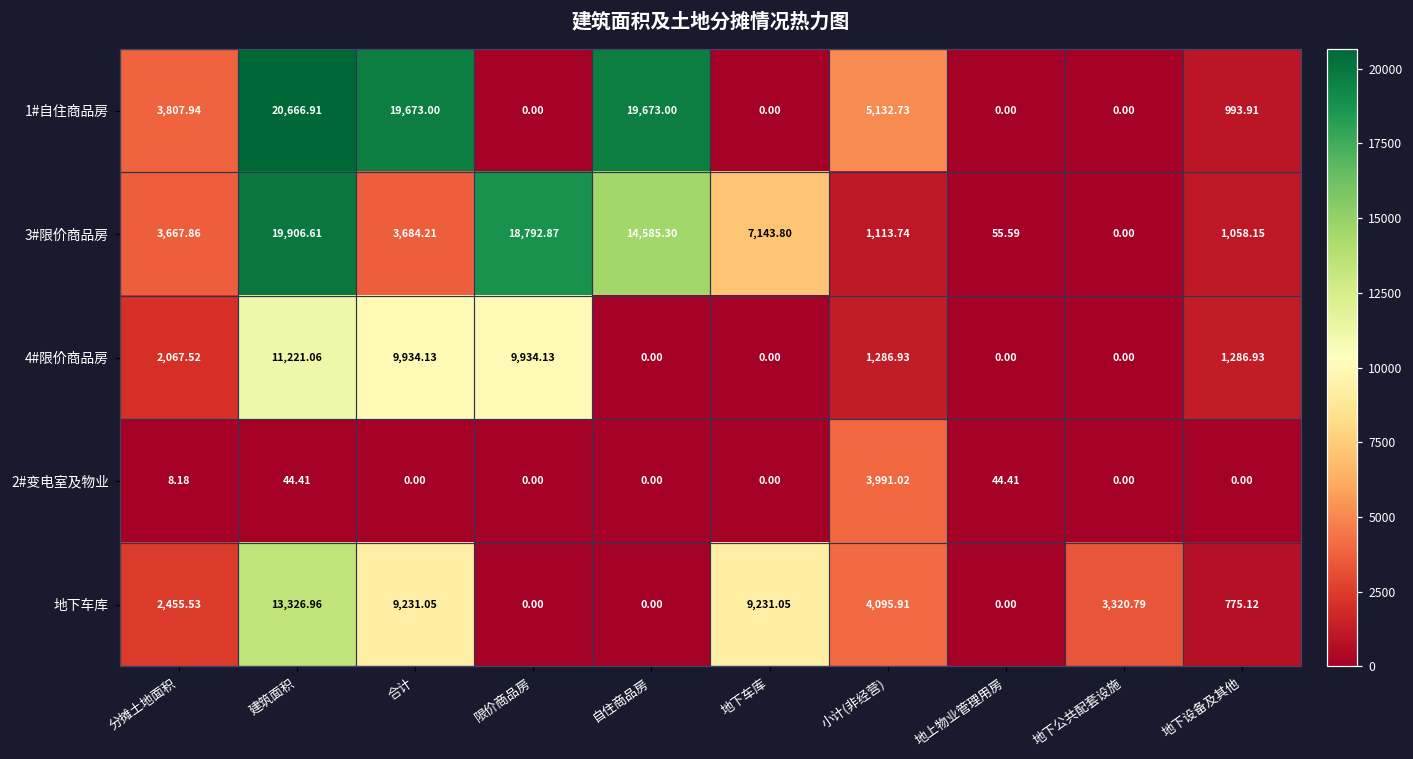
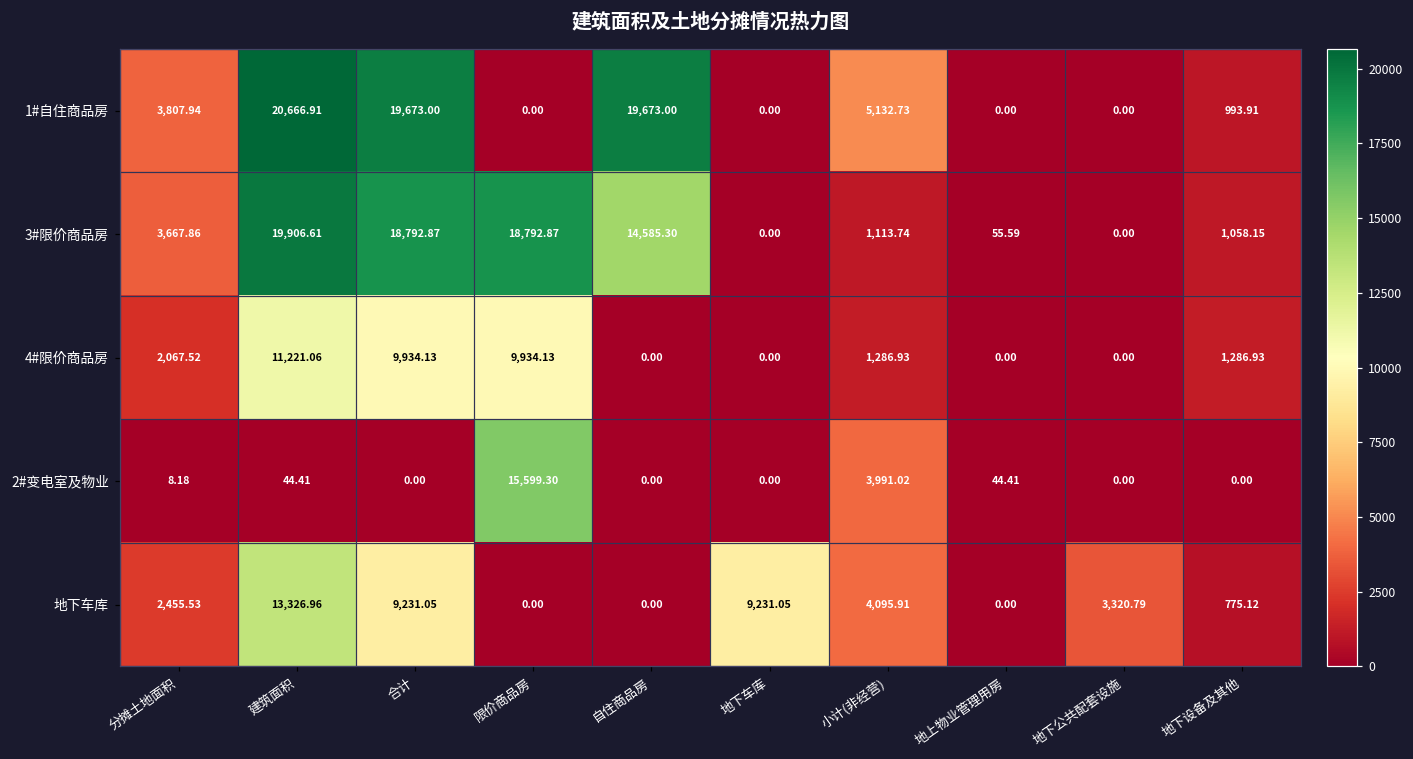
3#限价商品房, 合计: 3,684.21 -> 18,792.87
3#限价商品房, 地下车库: 7,143.80 -> 0.00
2#变电室及物业, 限价商品房: 0.00 -> 15,599.30
